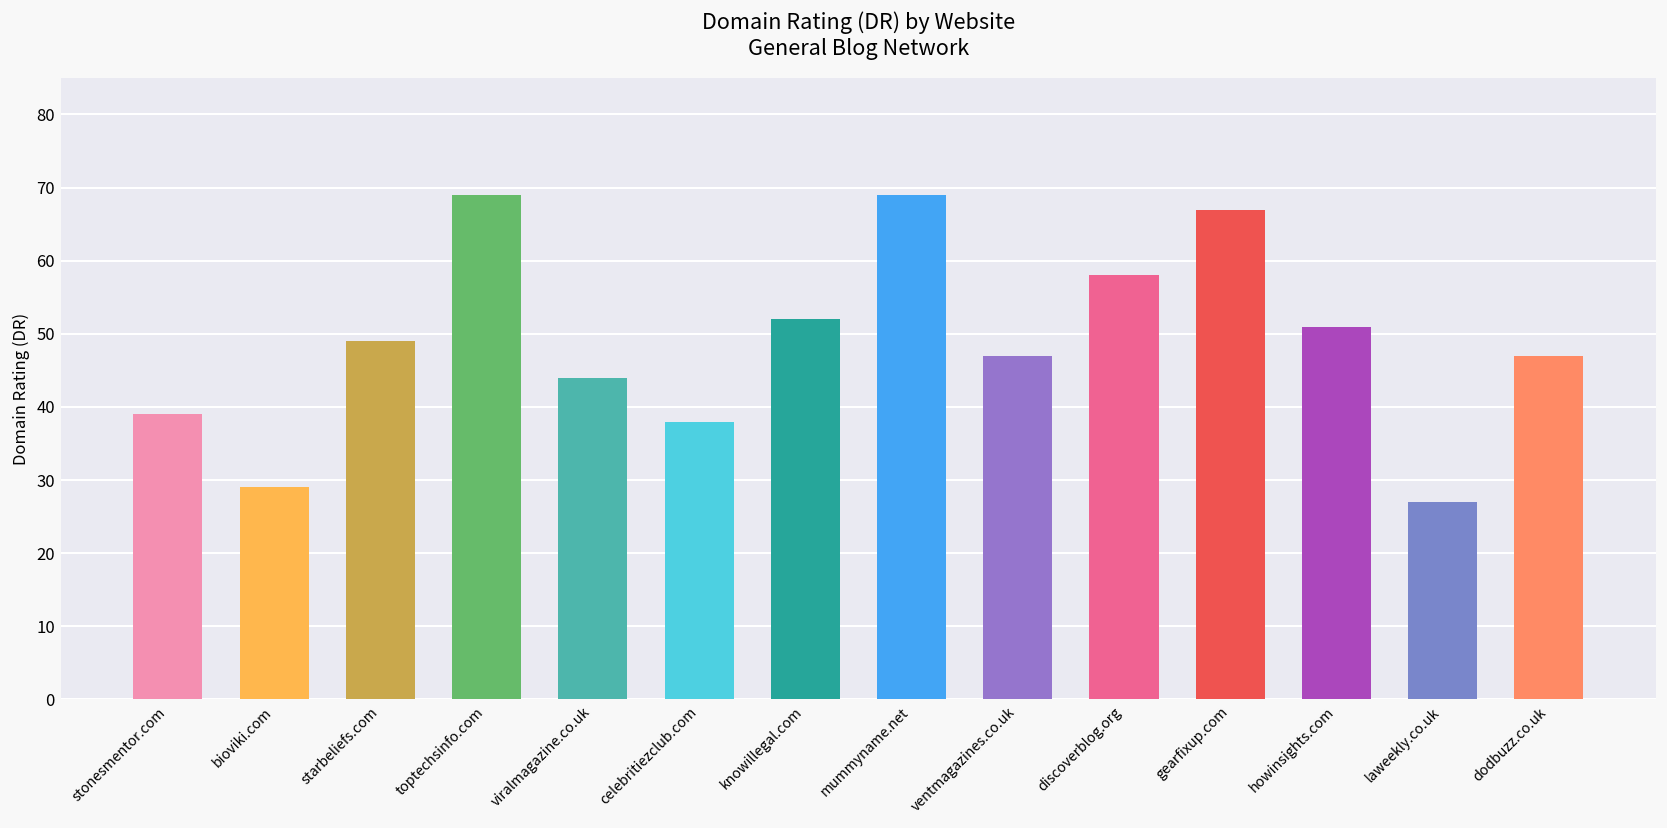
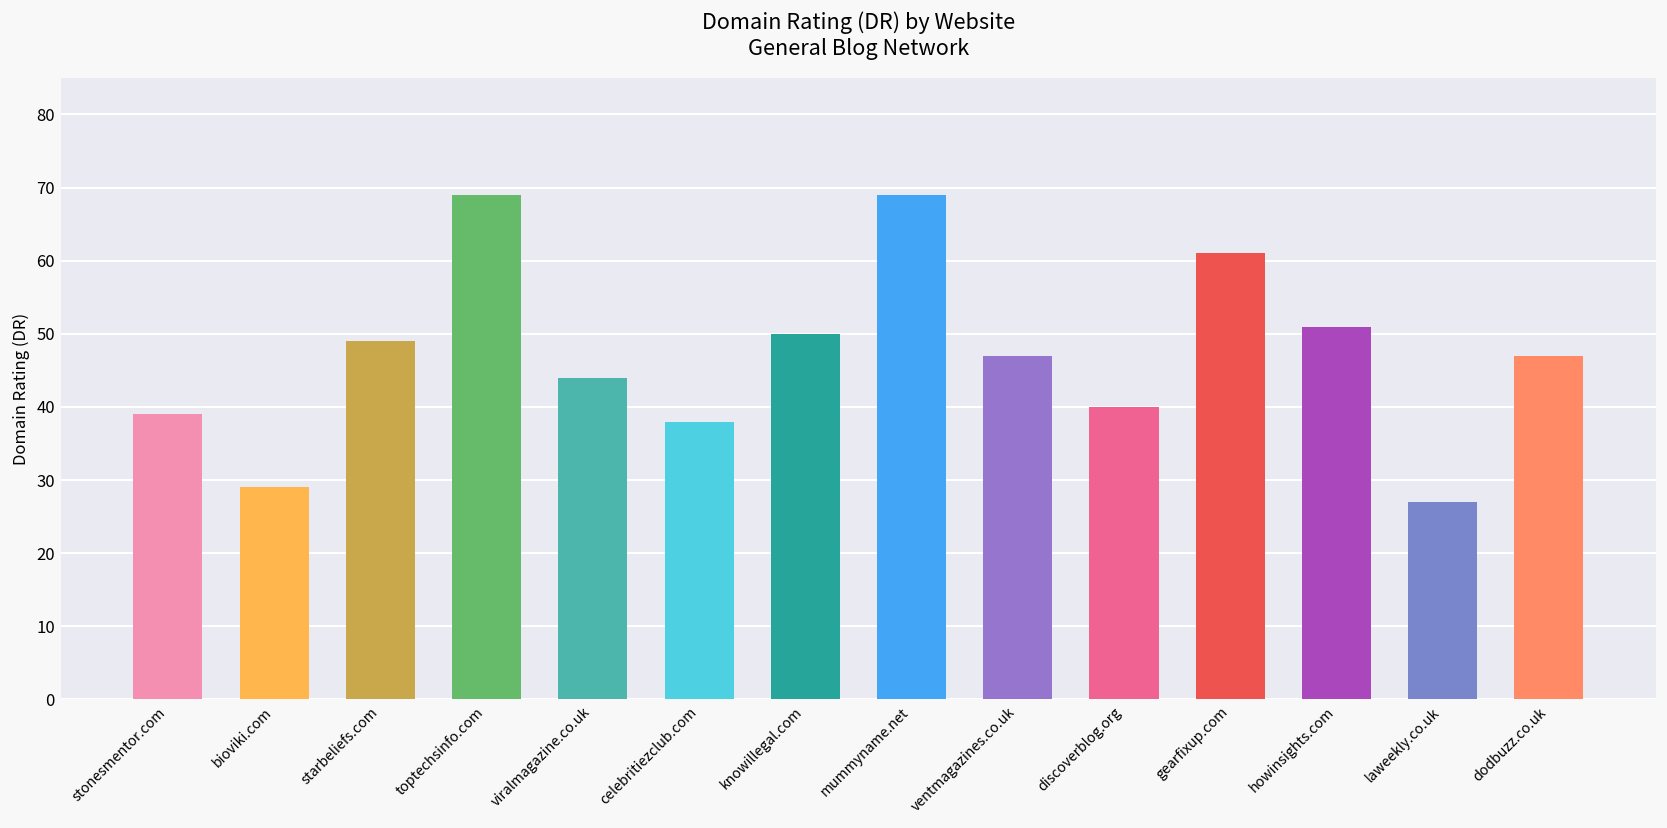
knowillegal.com: 52 -> 50
discoverblog.org: 58 -> 40
gearfixup.com: 67 -> 61
